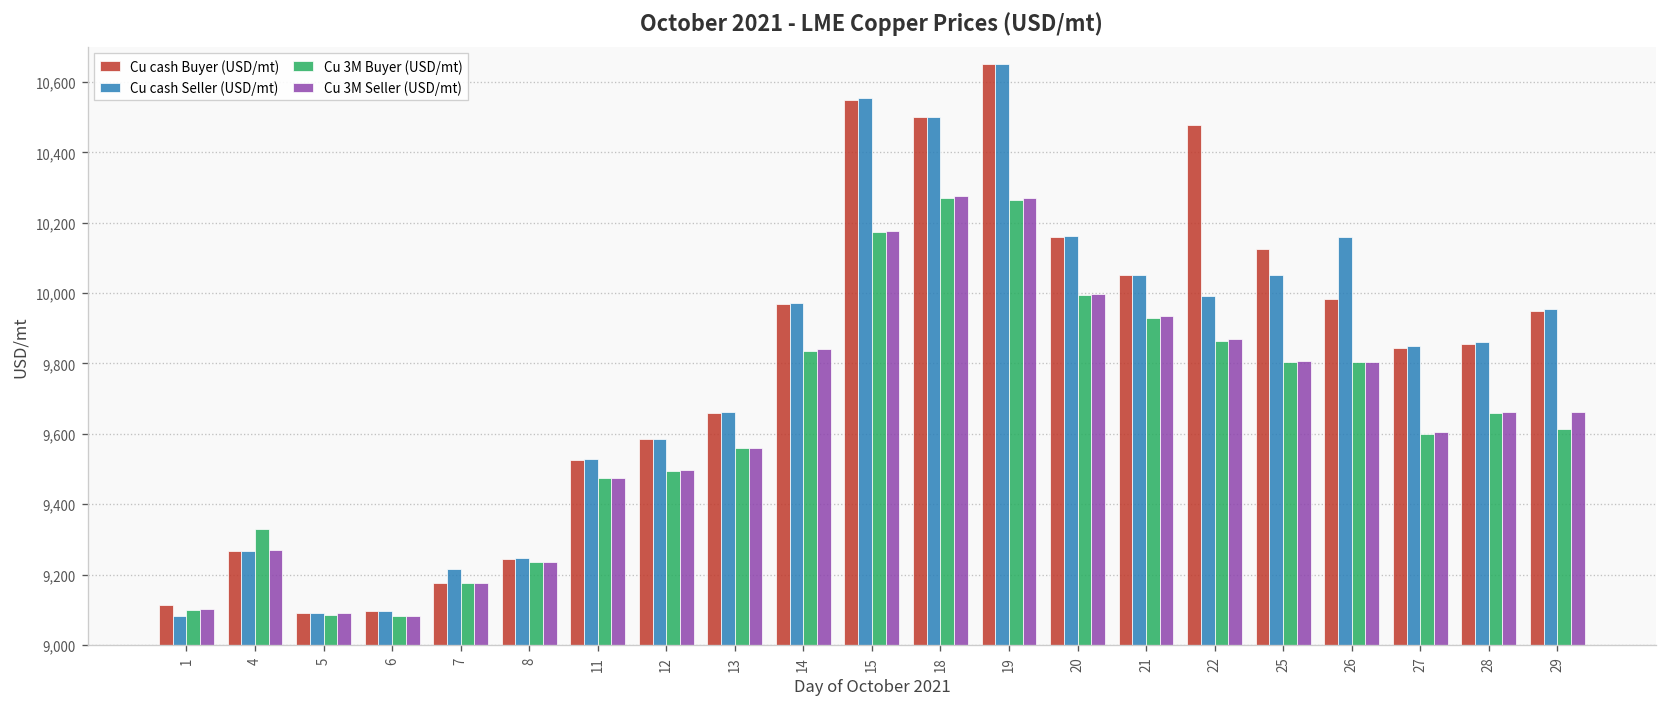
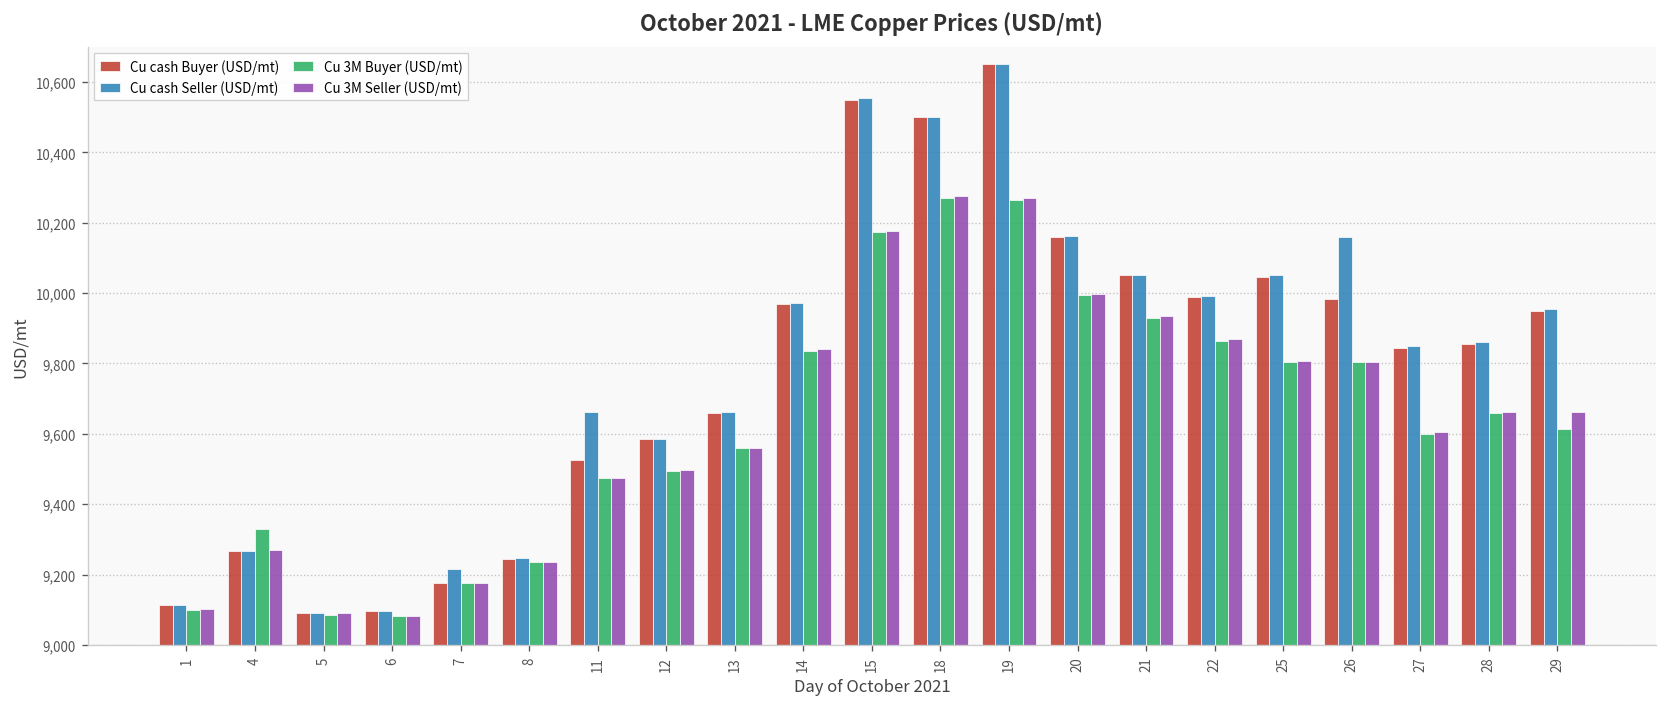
Cu cash Seller (USD/mt), 1: 9,080 -> 9,110
Cu cash Seller (USD/mt), 11: 9,530 -> 9,660
Cu cash Buyer (USD/mt), 22: 10,480 -> 9,990
Cu cash Buyer (USD/mt), 25: 10,130 -> 10,050
